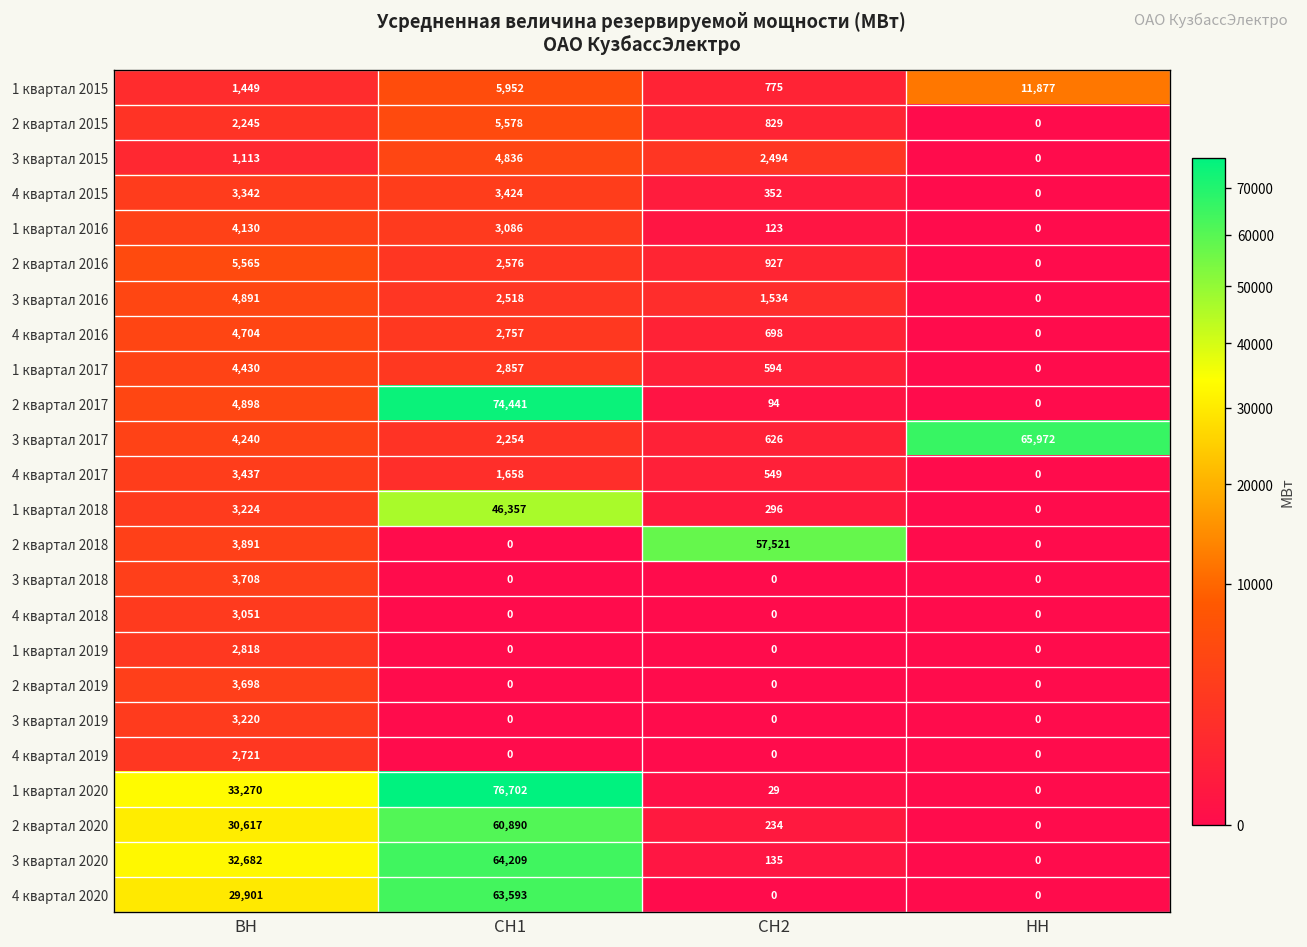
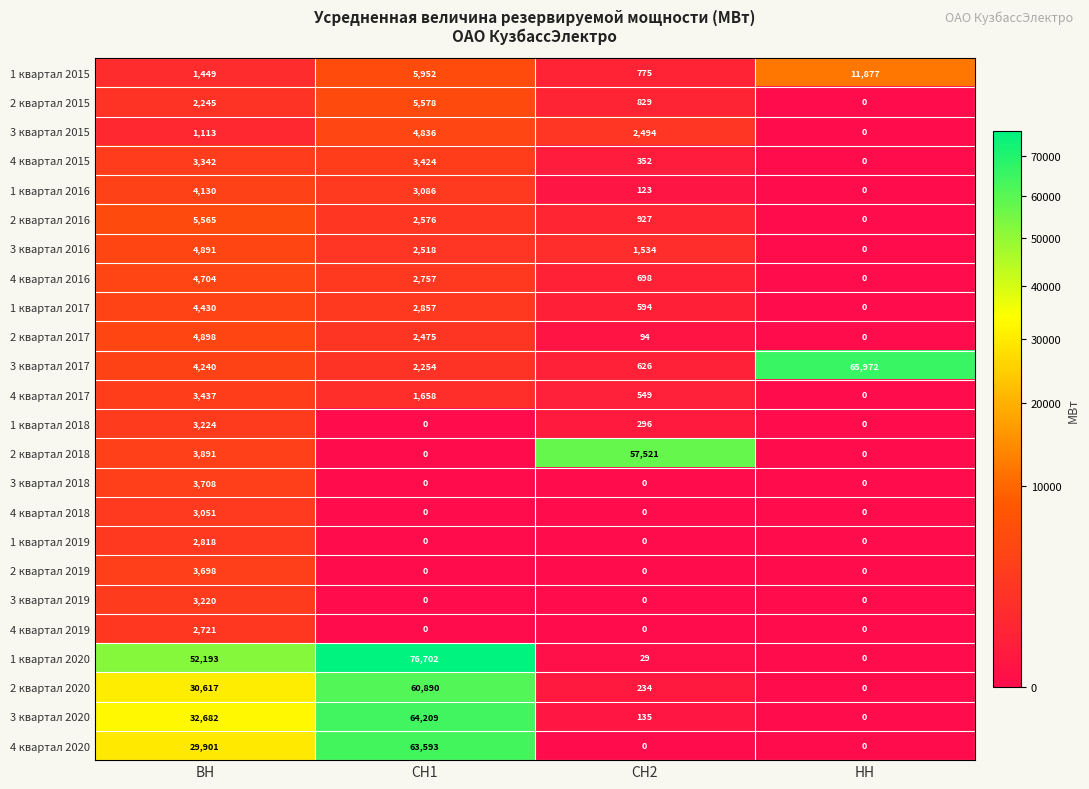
2 квартал 2017, СН1: 74,441 -> 2,475
1 квартал 2018, СН1: 46,357 -> 0
1 квартал 2020, ВН: 33,270 -> 52,193
